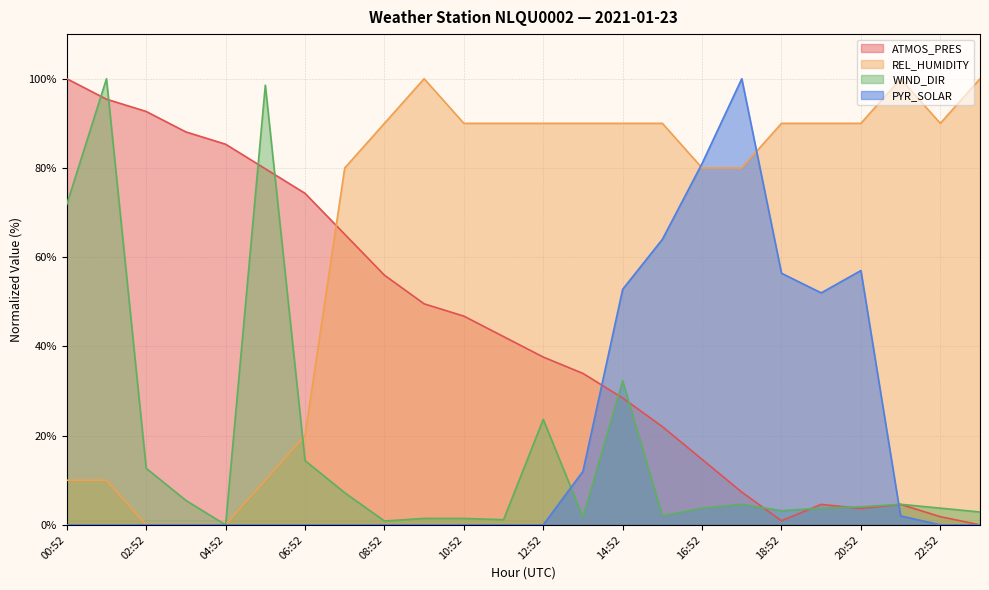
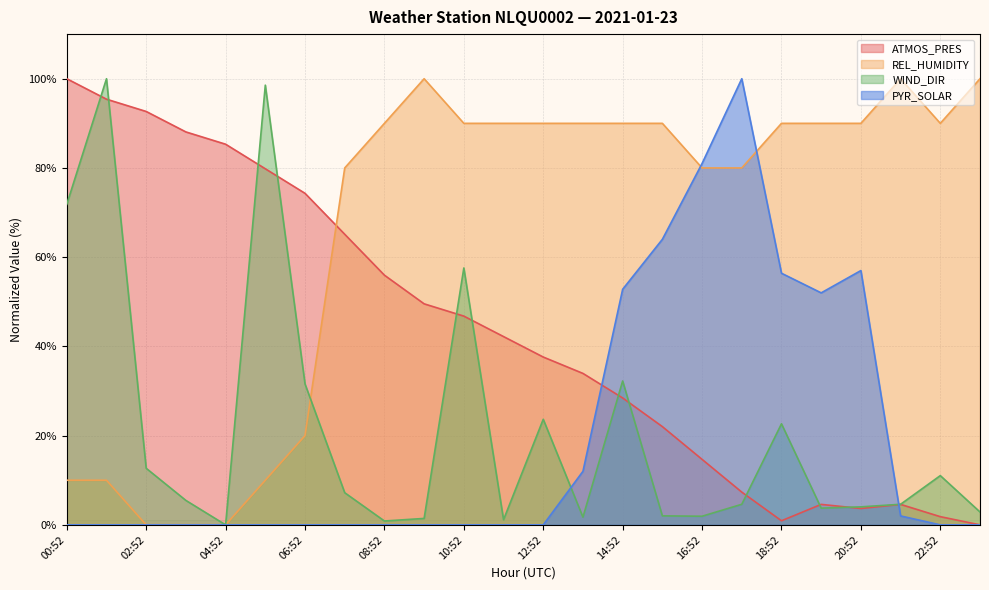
WIND_DIR, 06:52: 14% -> 32%
WIND_DIR, 10:52: 1% -> 58%
WIND_DIR, 16:52: 4% -> 2%
WIND_DIR, 18:52: 3% -> 23%
WIND_DIR, 22:52: 4% -> 11%
